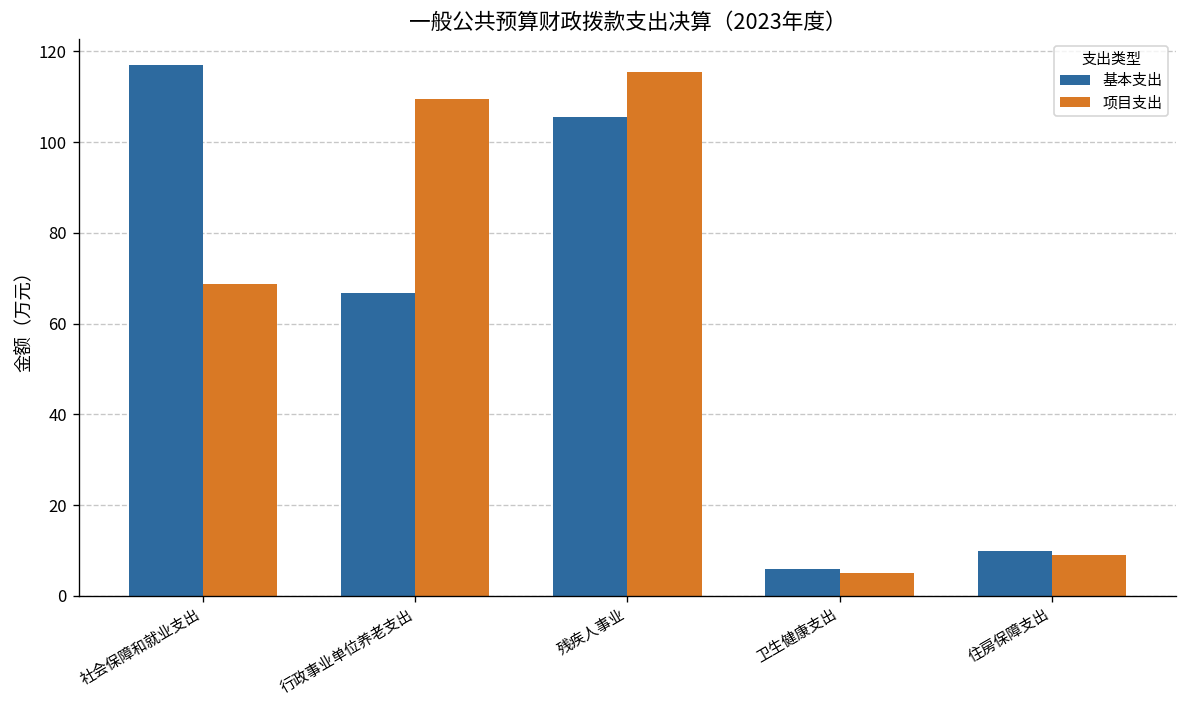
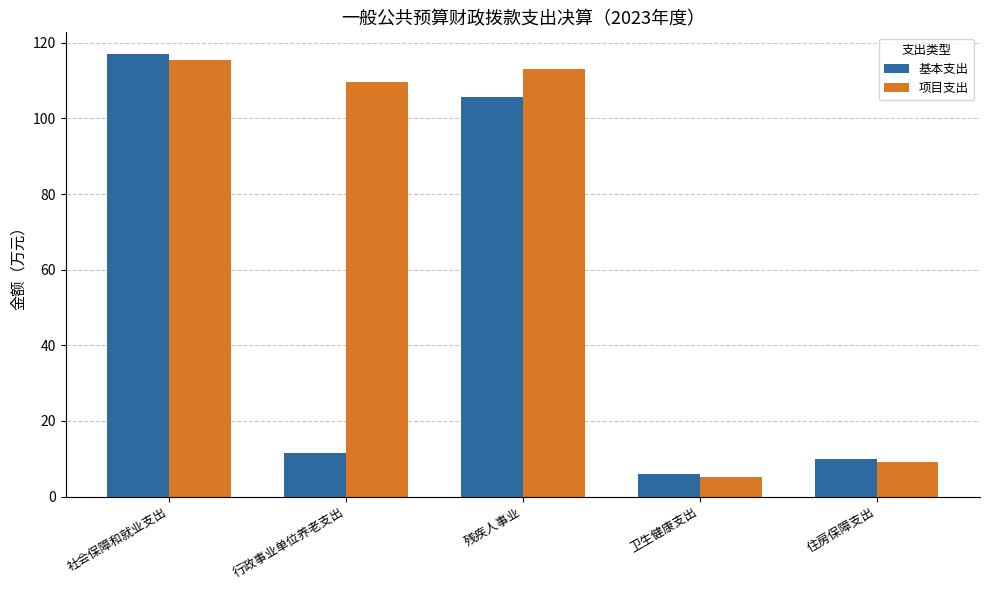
项目支出, 社会保障和就业支出: 69 -> 115
基本支出, 行政事业单位养老支出: 67 -> 11
项目支出, 残疾人事业: 115 -> 113
